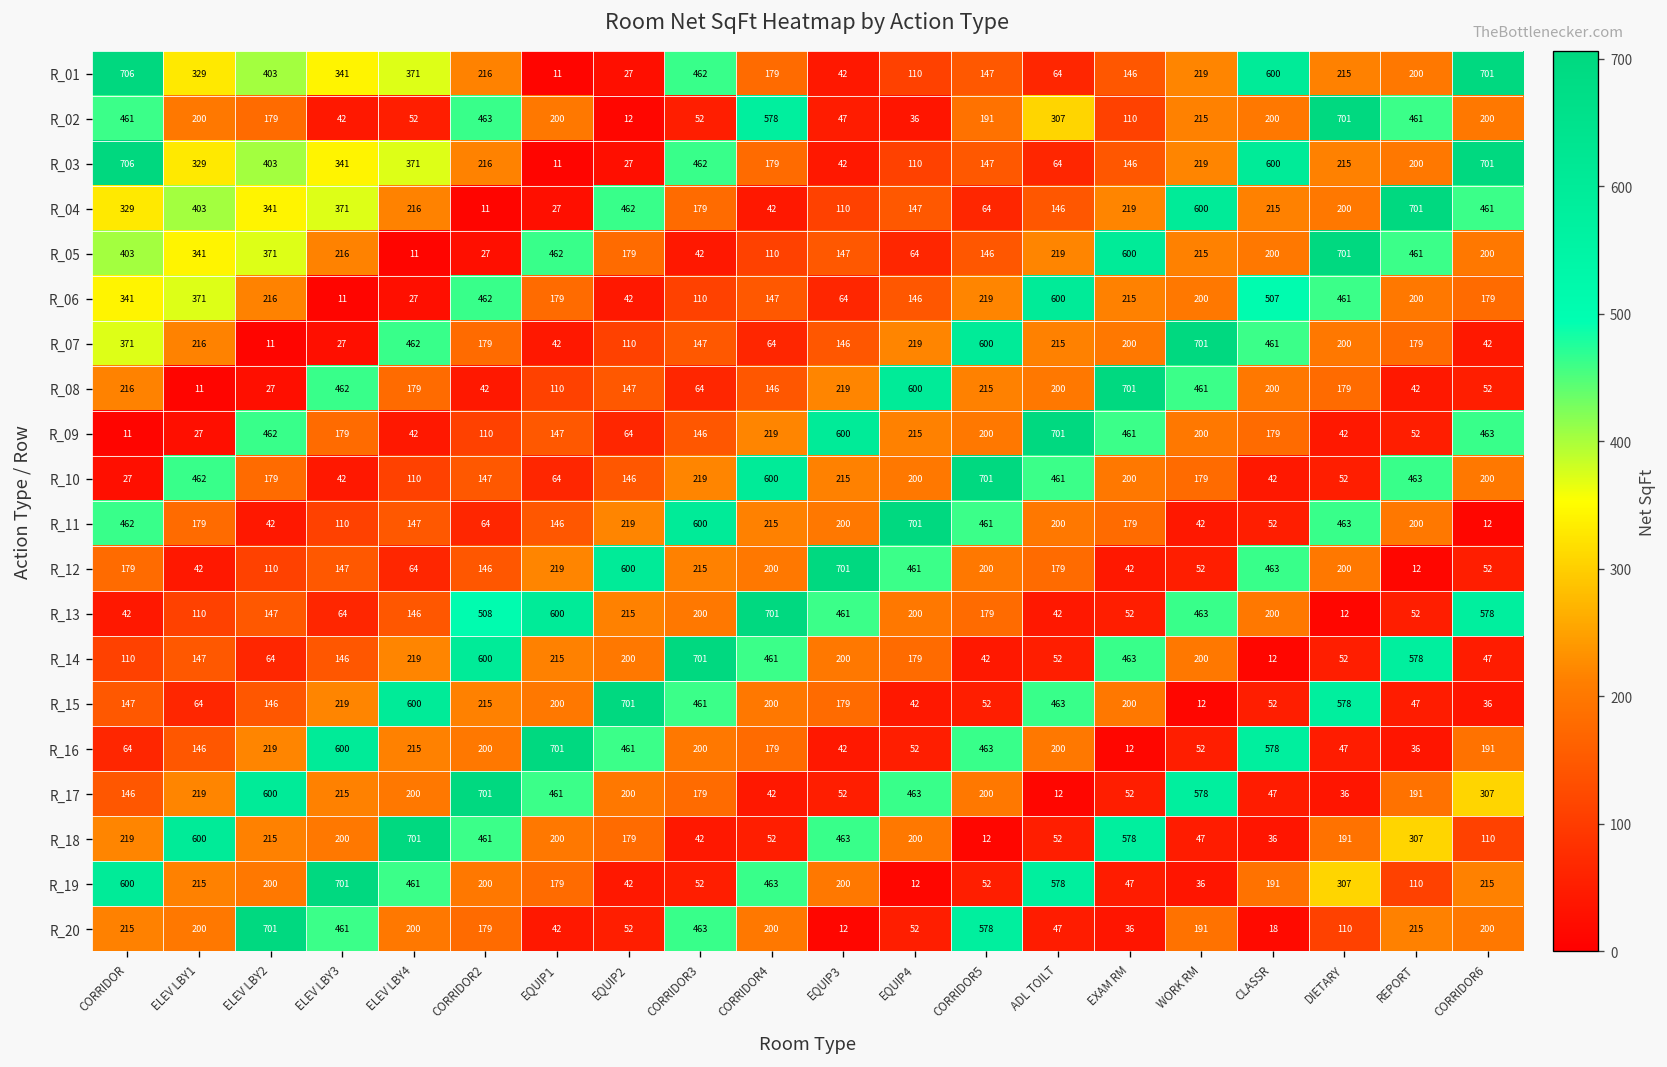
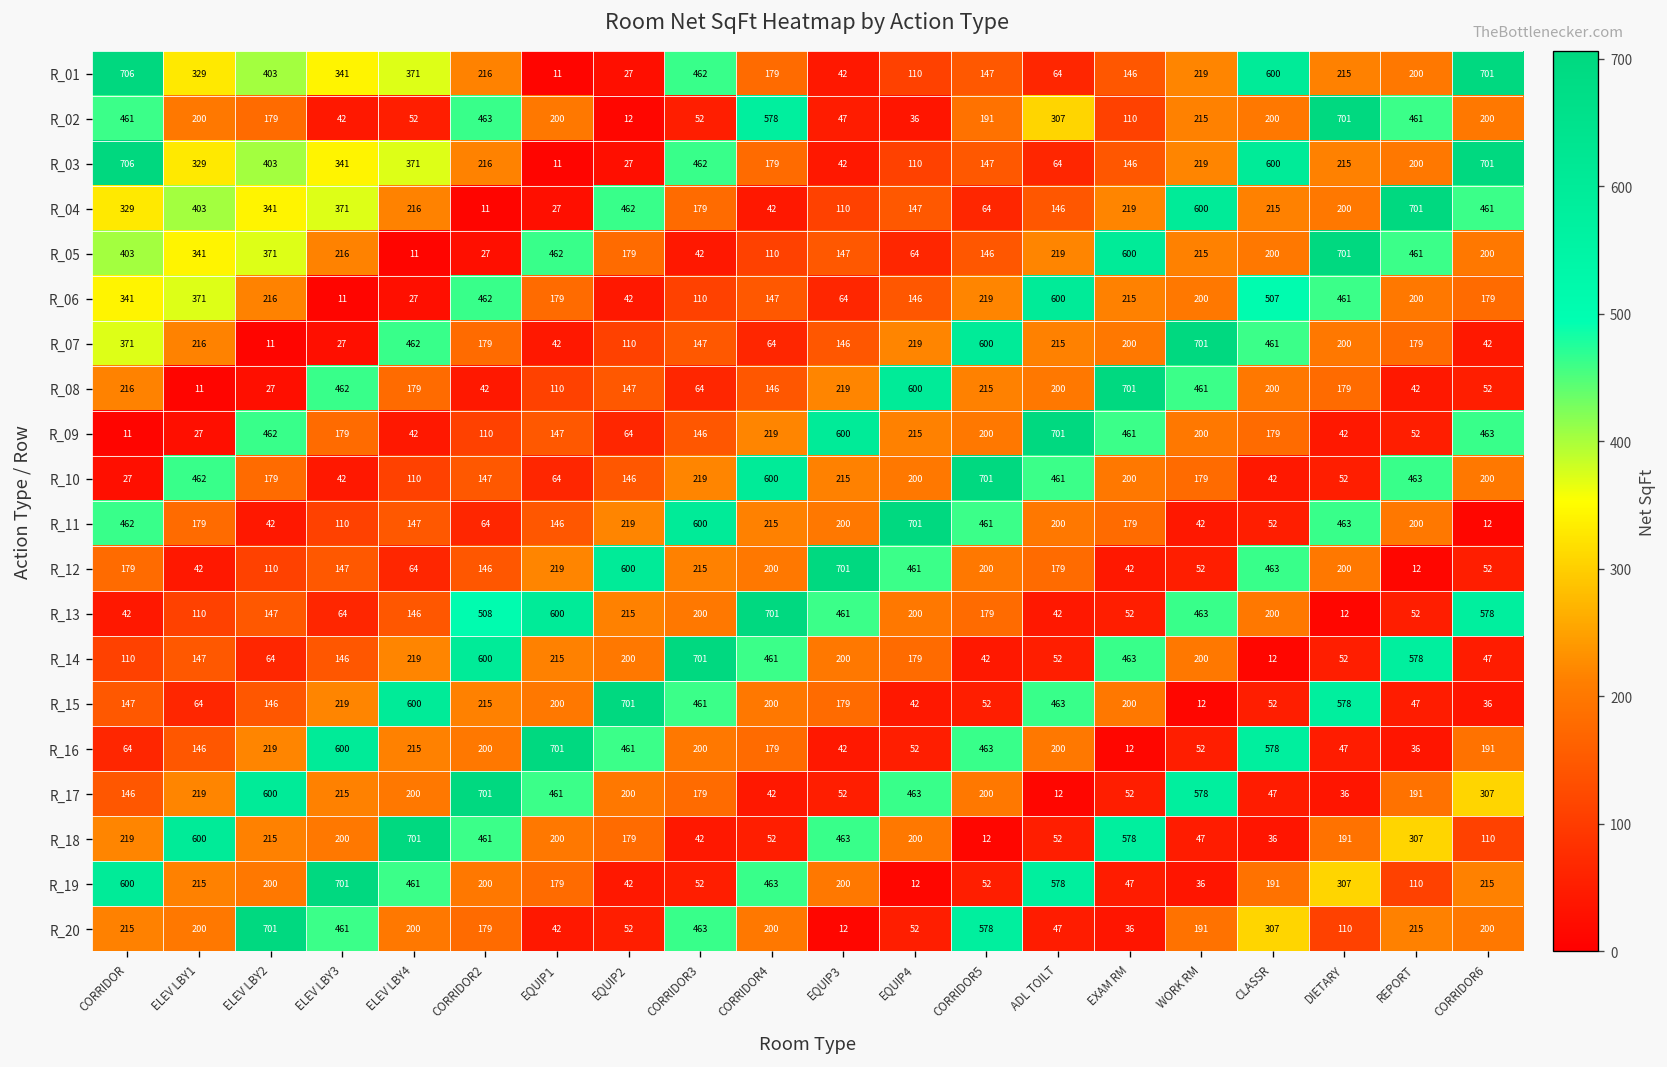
R_20, CLASSR: 18 -> 307
